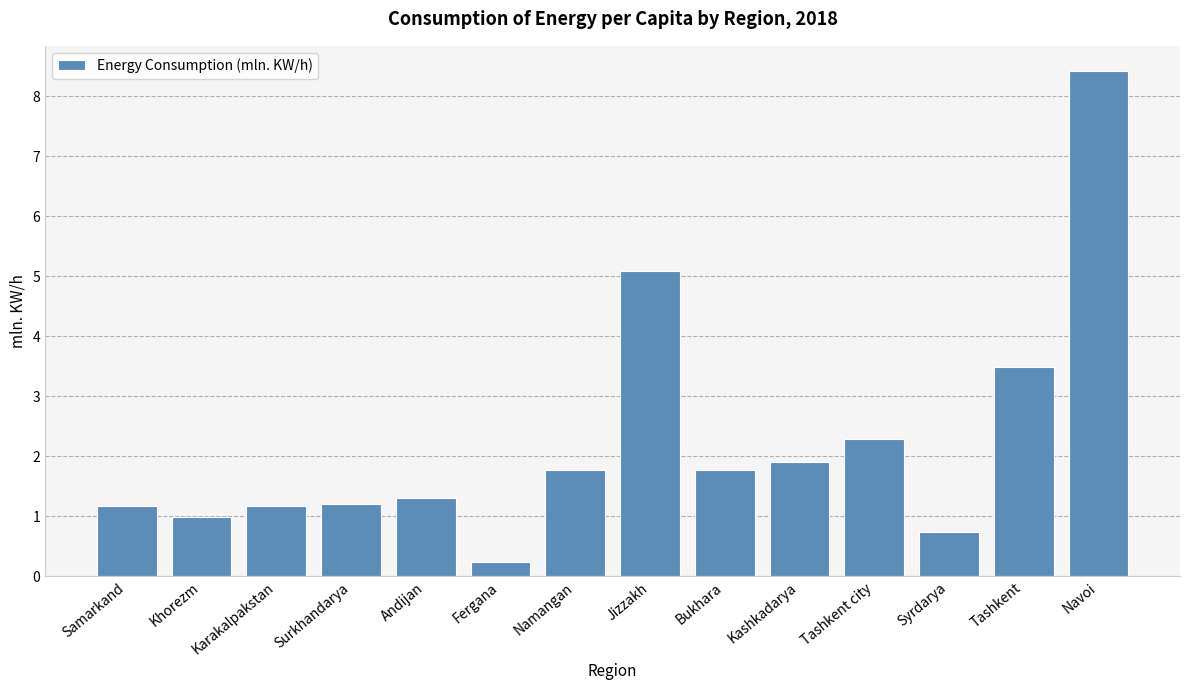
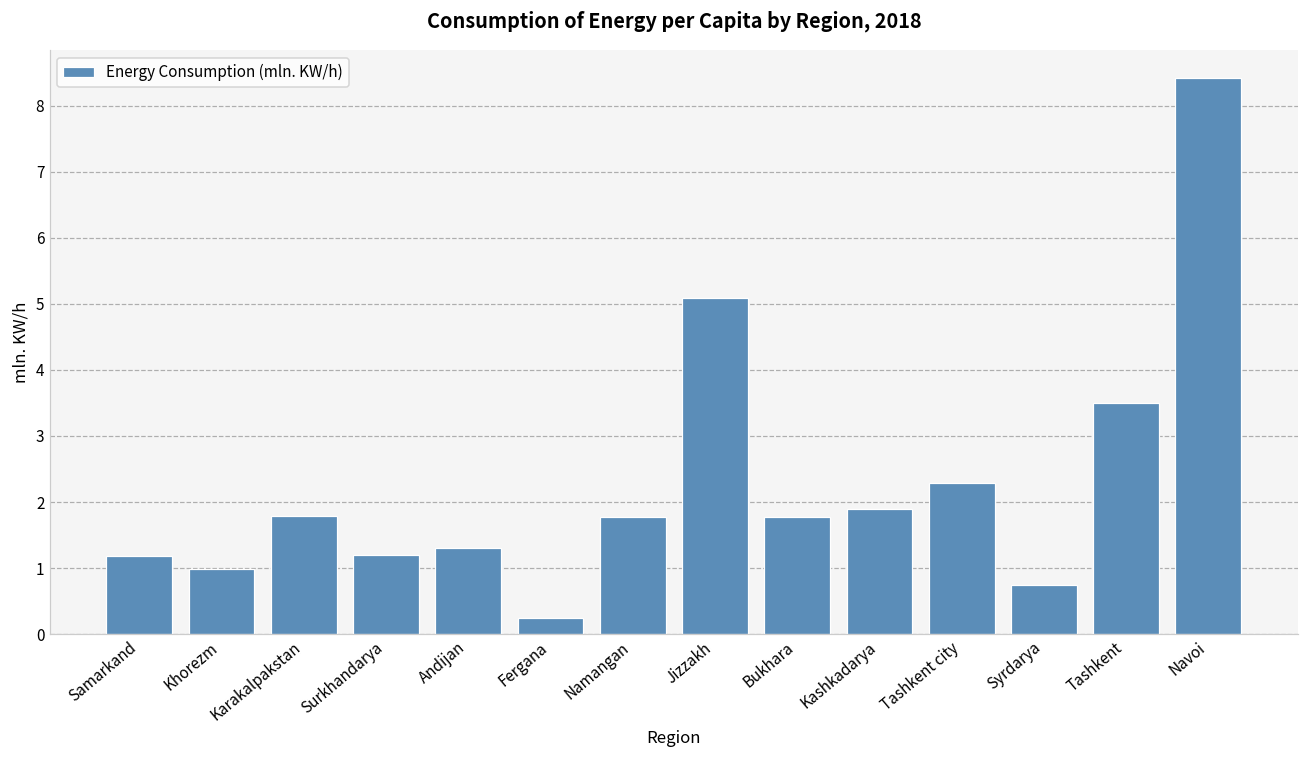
Karakalpakstan: 1.2 -> 1.8
